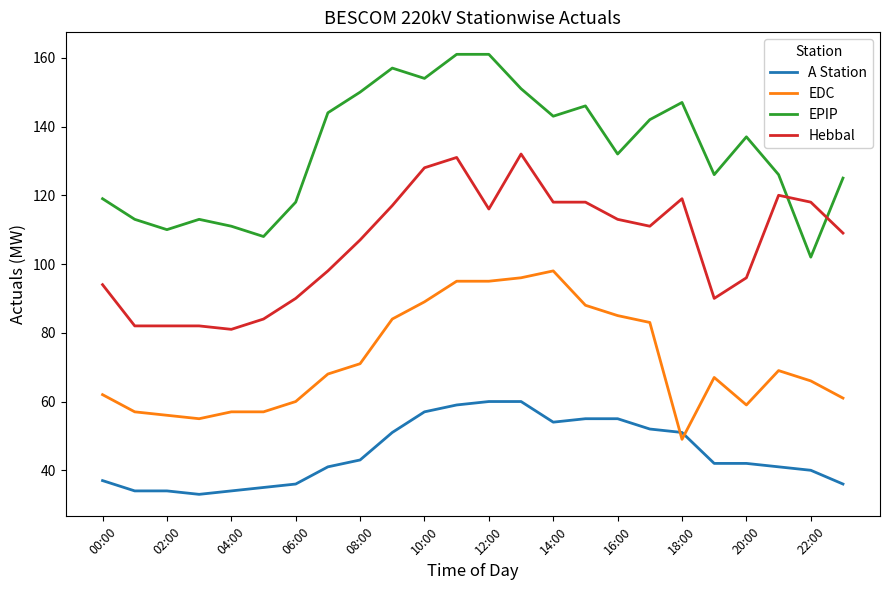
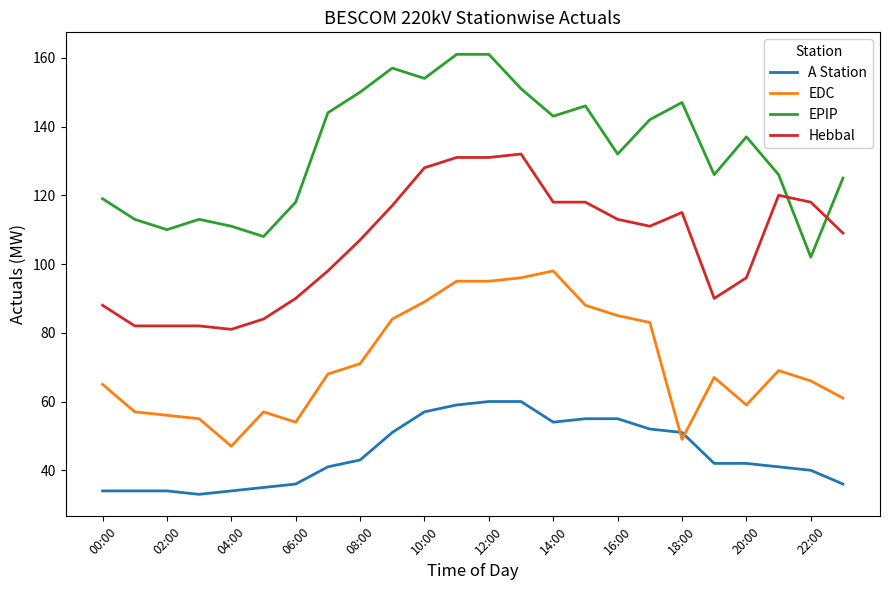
A Station, 00:00: 37 -> 34
EDC, 00:00: 62 -> 65
Hebbal, 00:00: 94 -> 88
EDC, 04:00: 57 -> 47
EDC, 06:00: 60 -> 54
Hebbal, 12:00: 116 -> 131
Hebbal, 18:00: 119 -> 115
